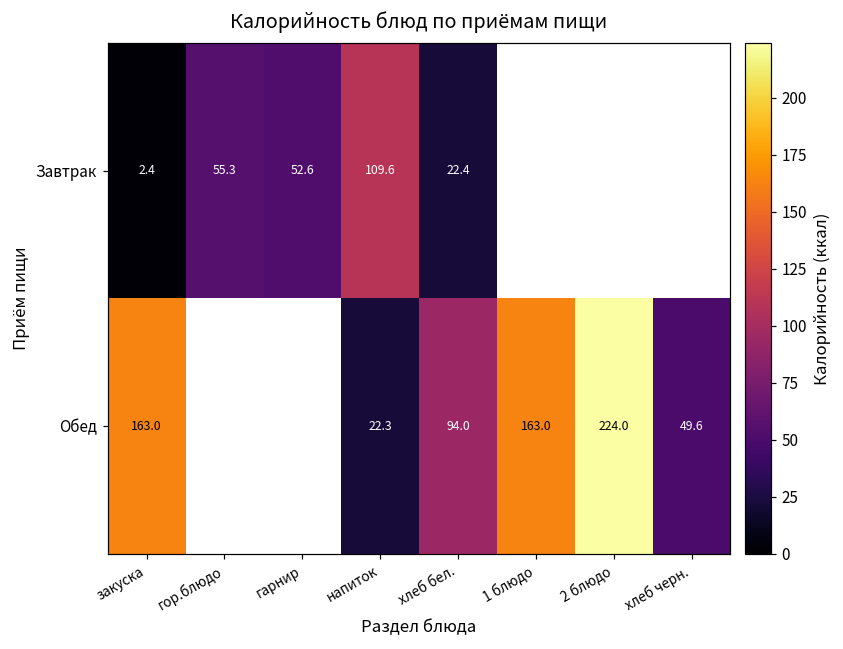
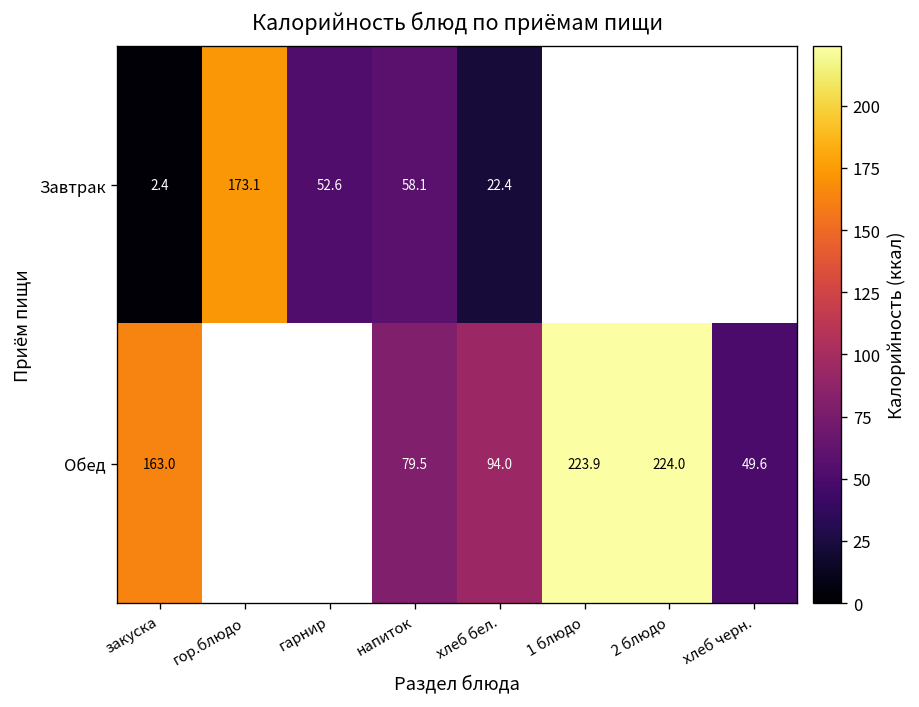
Завтрак, гор.блюдо: 55.3 -> 173.1
Завтрак, напиток: 109.6 -> 58.1
Обед, напиток: 22.3 -> 79.5
Обед, 1 блюдо: 163.0 -> 223.9
